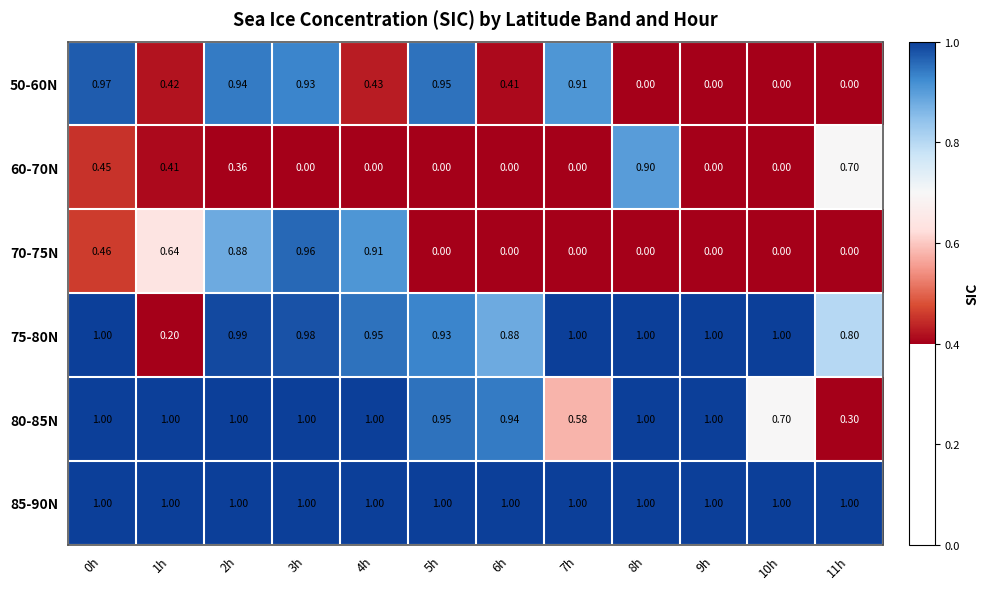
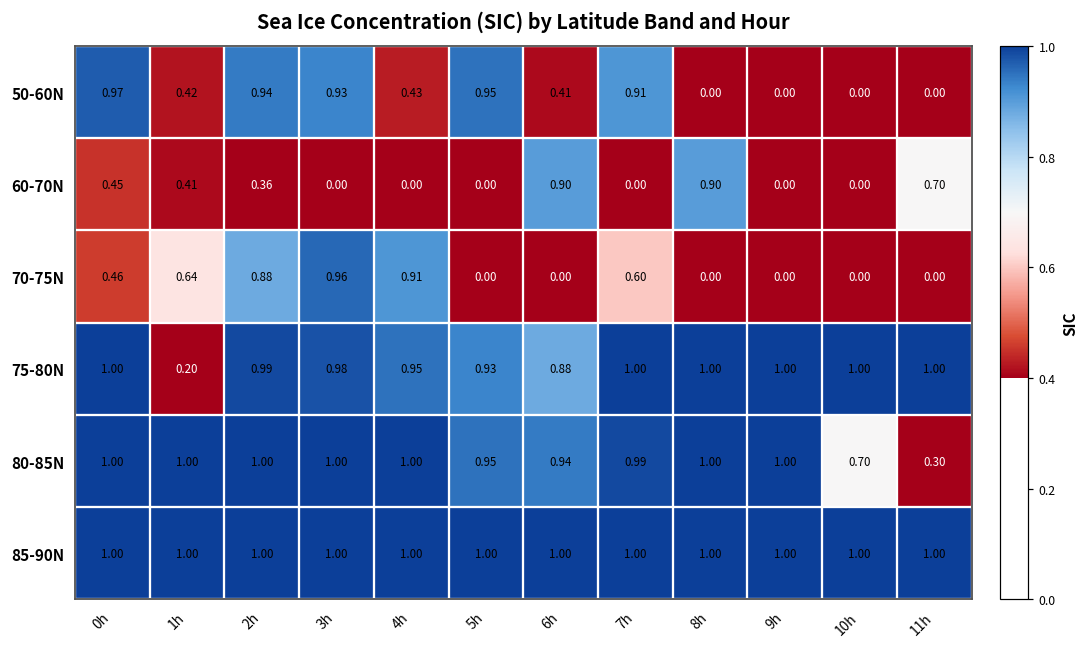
60-70N, 6h: 0.00 -> 0.90
70-75N, 7h: 0.00 -> 0.60
75-80N, 11h: 0.80 -> 1.00
80-85N, 7h: 0.58 -> 0.99
